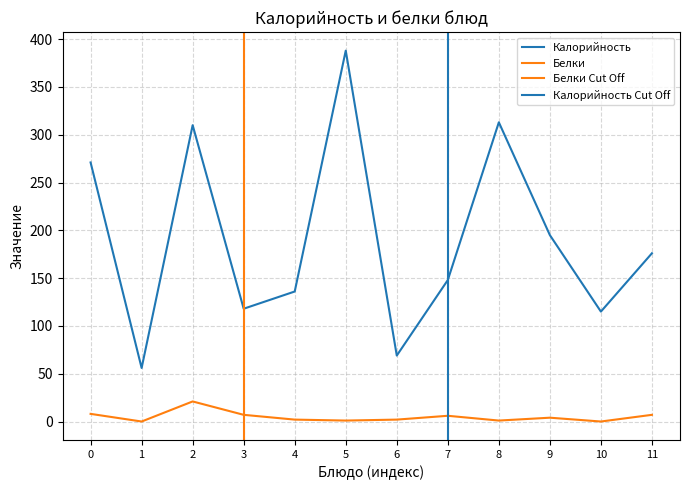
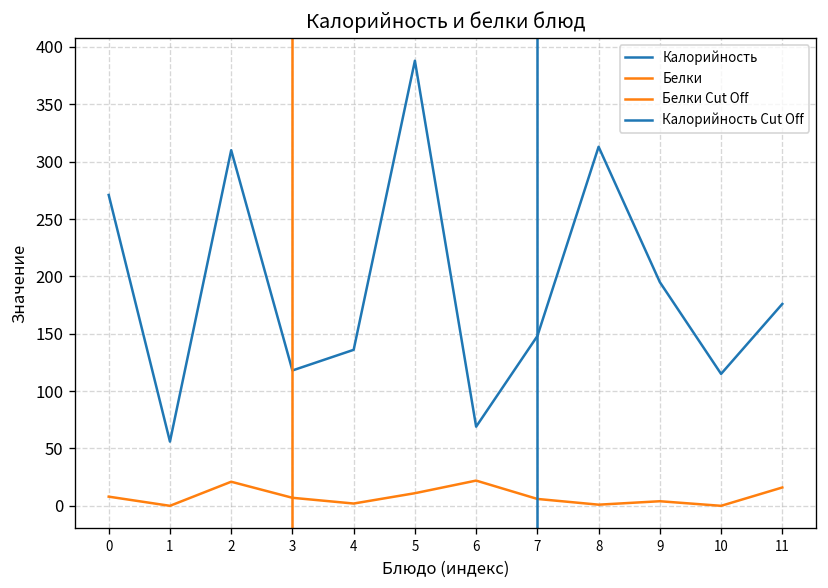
Белки, 5: 0 -> 10
Белки, 6: 0 -> 20
Белки, 11: 10 -> 20
